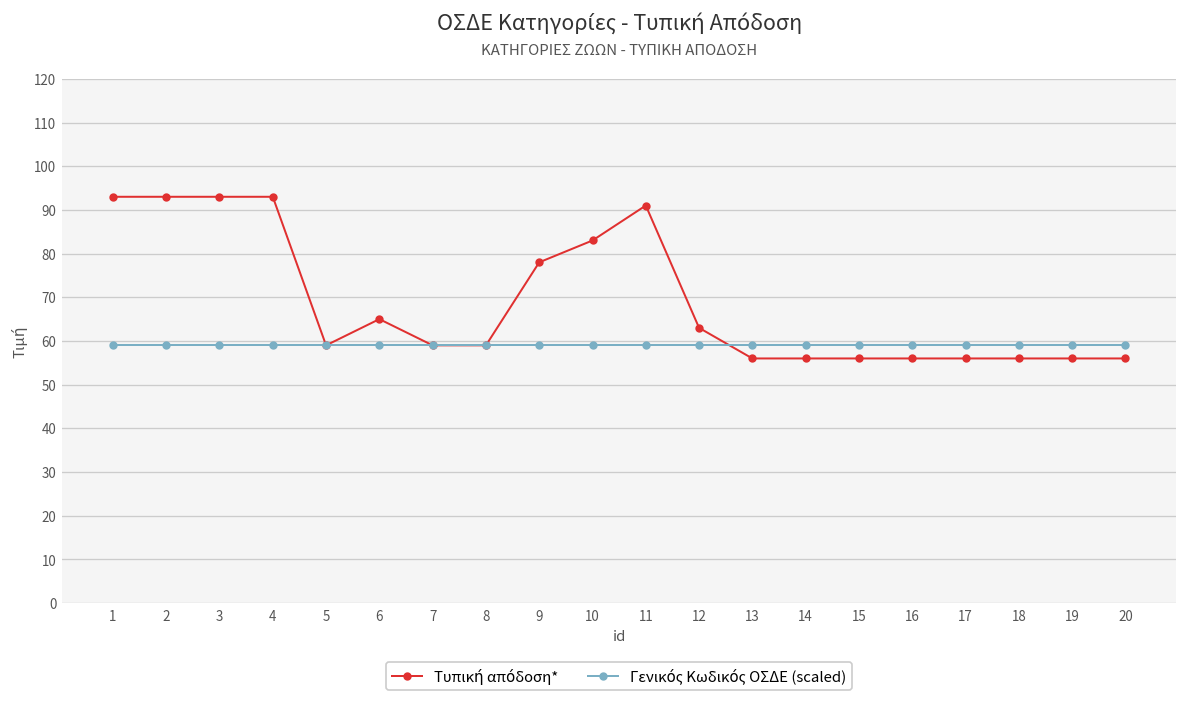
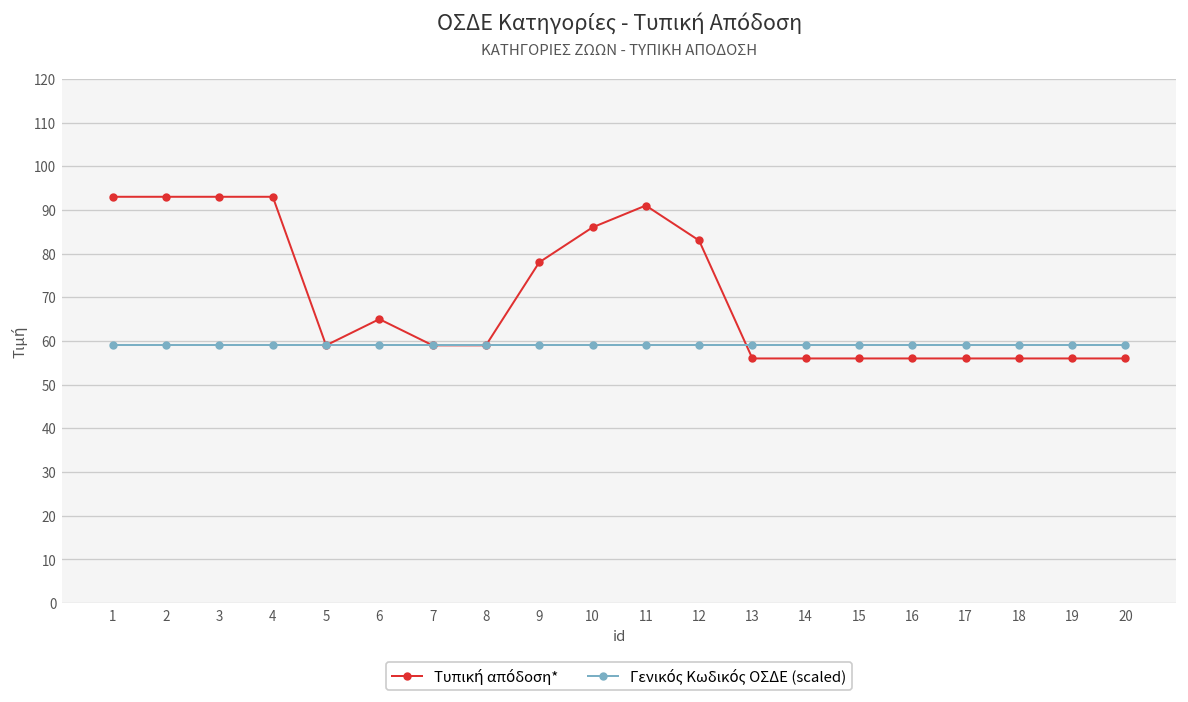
Τυπική απόδοση*, 10: 83 -> 86
Τυπική απόδοση*, 12: 63 -> 83
